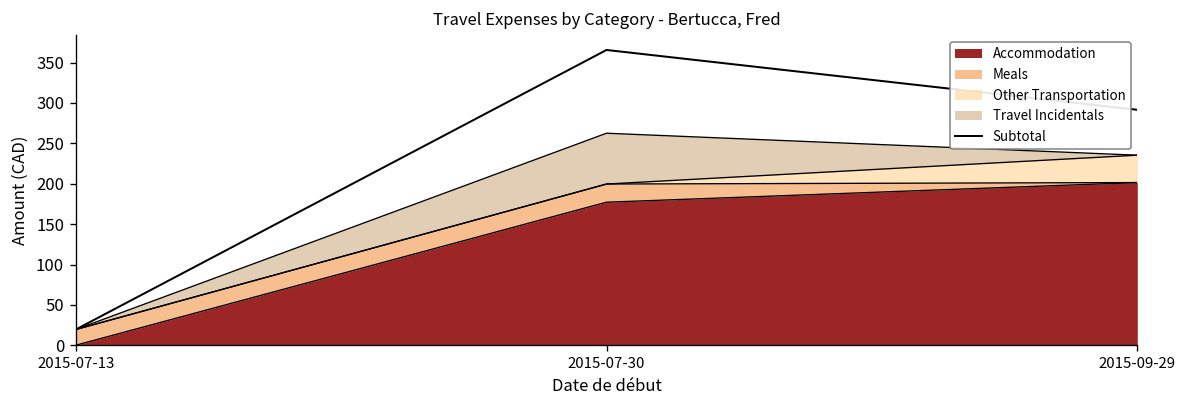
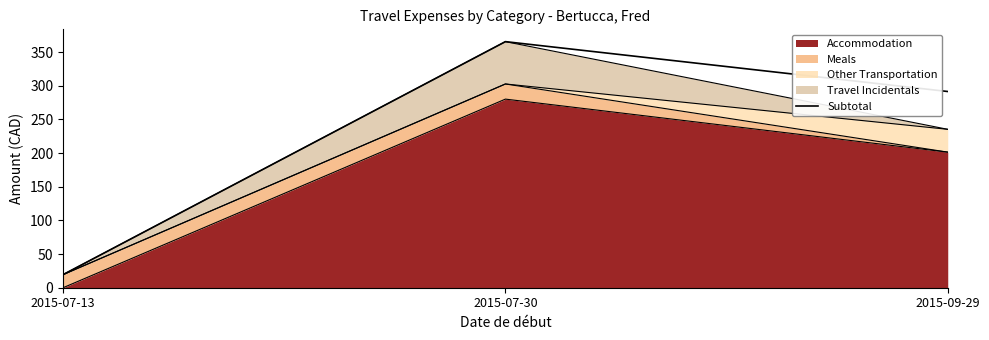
Accommodation, 2015-07-30: 180 -> 280
